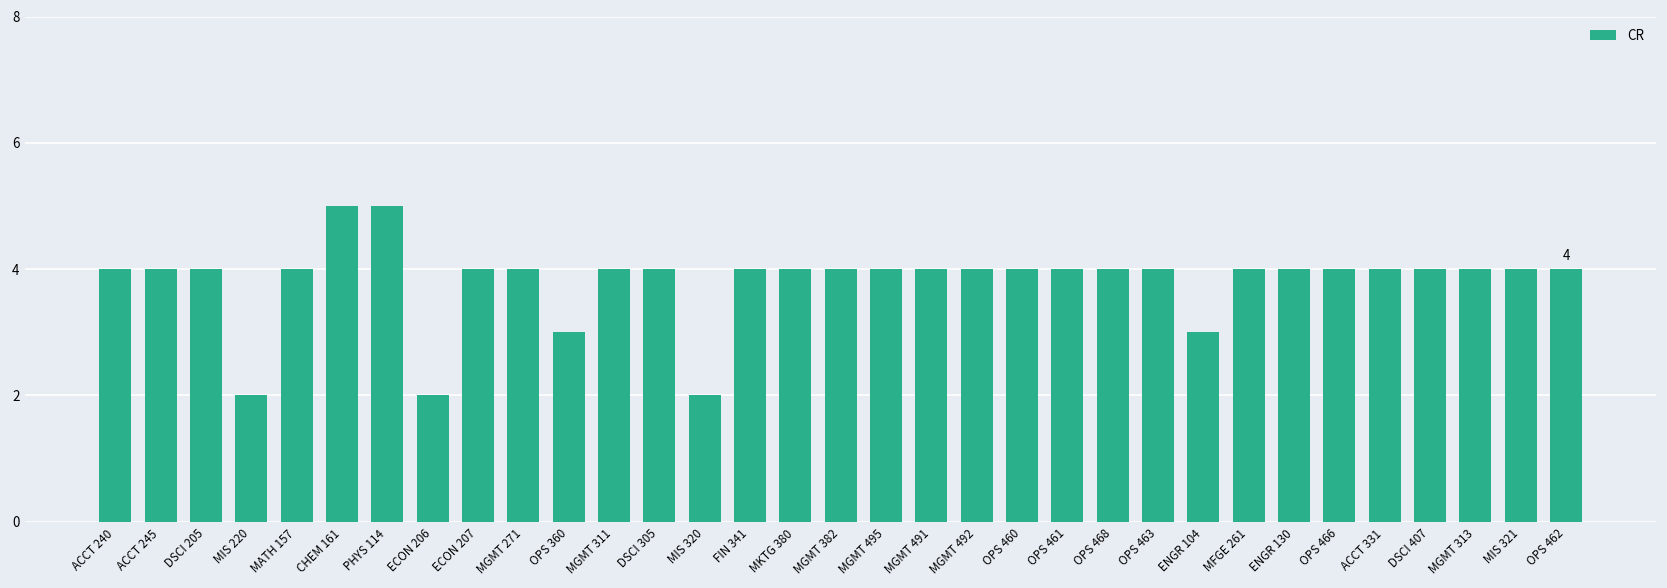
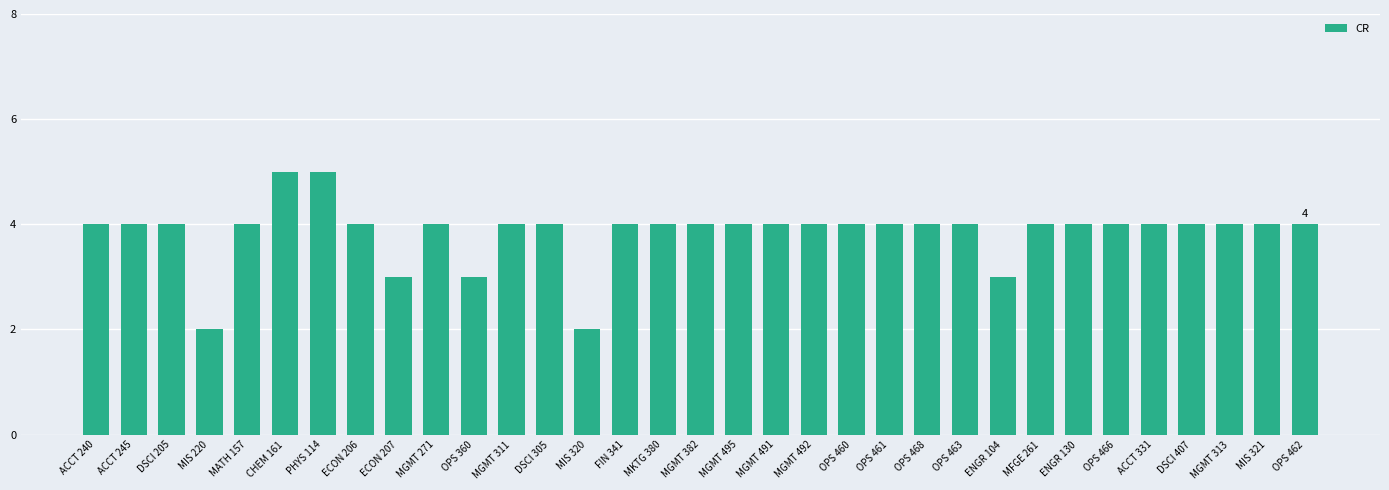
ECON 206: 2 -> 4
ECON 207: 4 -> 3
